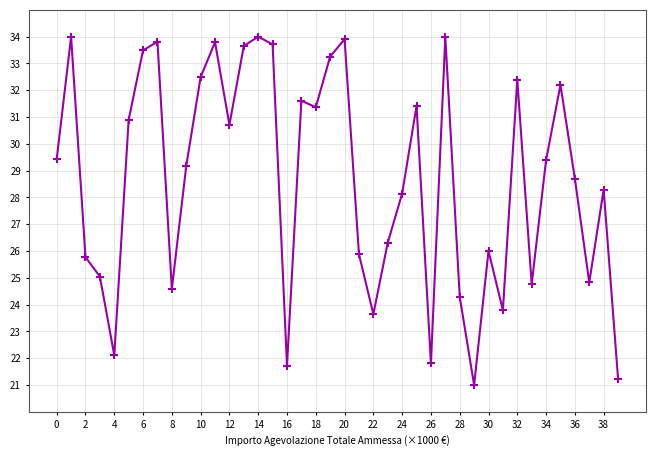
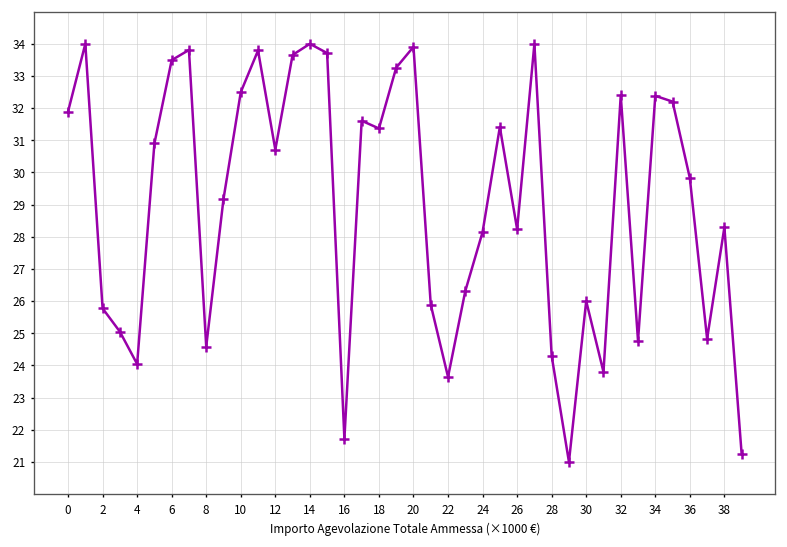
0: 29.4 -> 31.9
4: 22.1 -> 24.0
26: 21.8 -> 28.2
34: 29.4 -> 32.4
36: 28.7 -> 29.8
